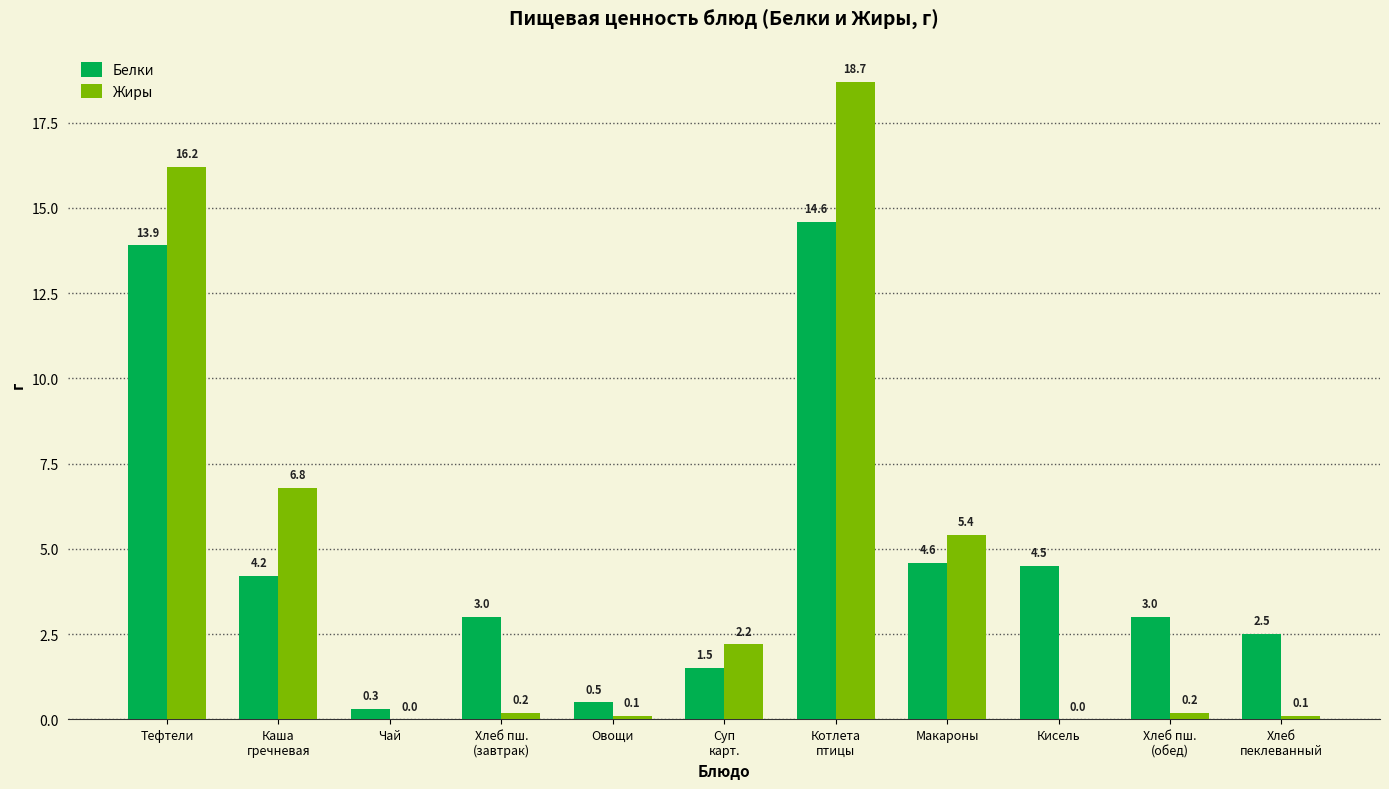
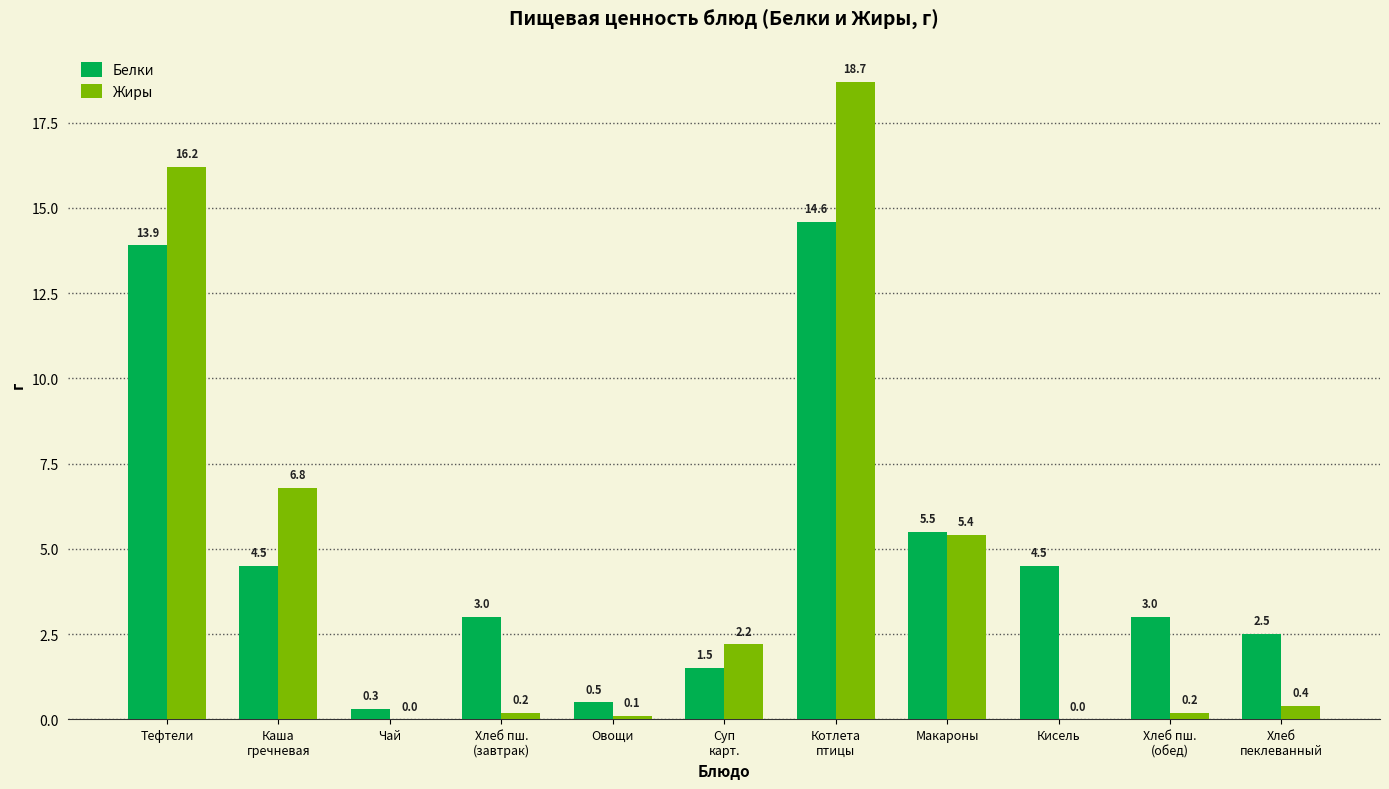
Белки, Каша гречневая: 4.2 -> 4.5
Белки, Макароны: 4.6 -> 5.5
Жиры, Хлеб пеклеванный: 0.1 -> 0.4
